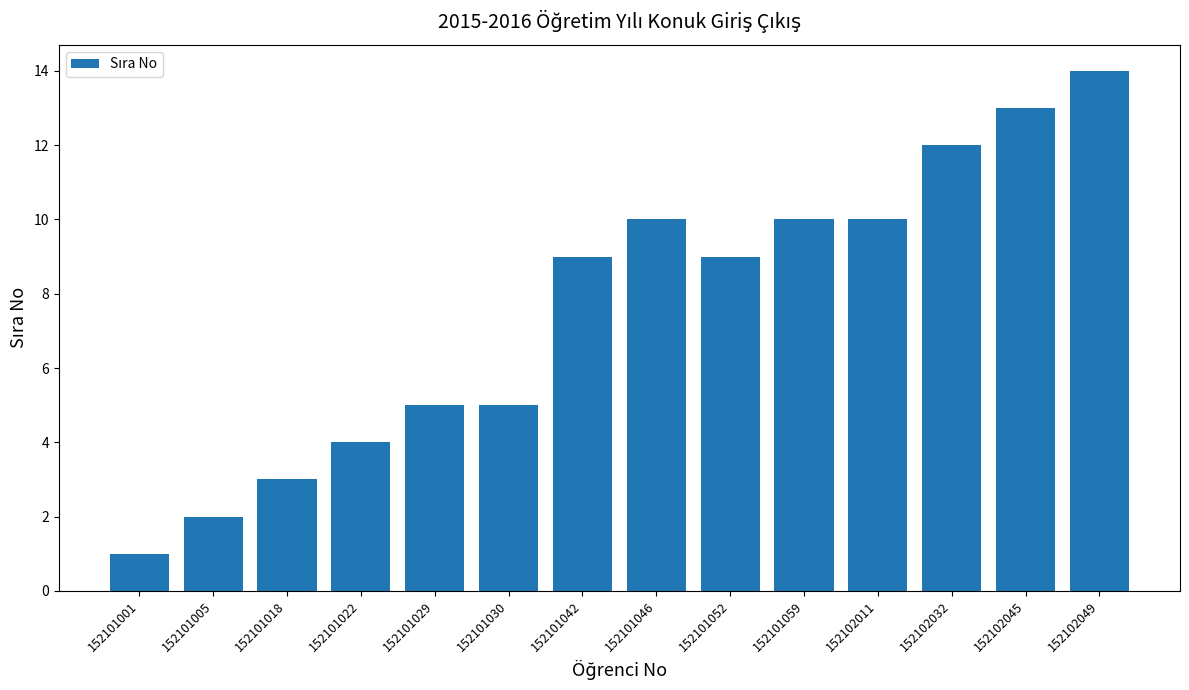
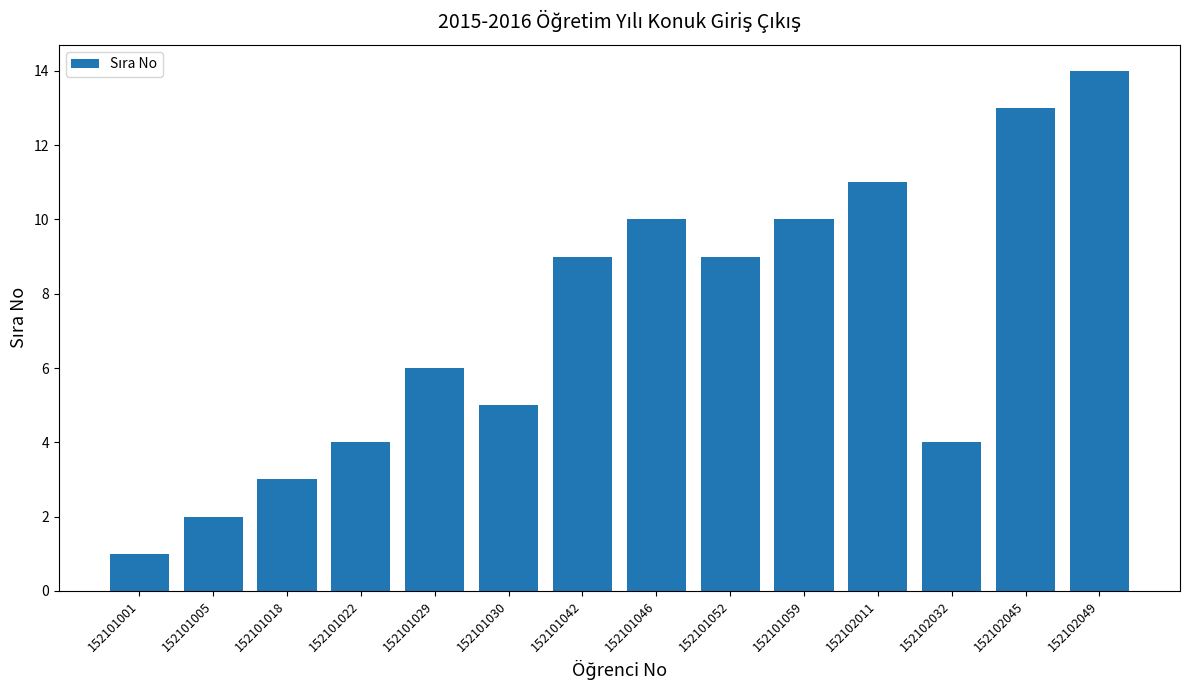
152101029: 5 -> 6
152102011: 10 -> 11
152102032: 12 -> 4
